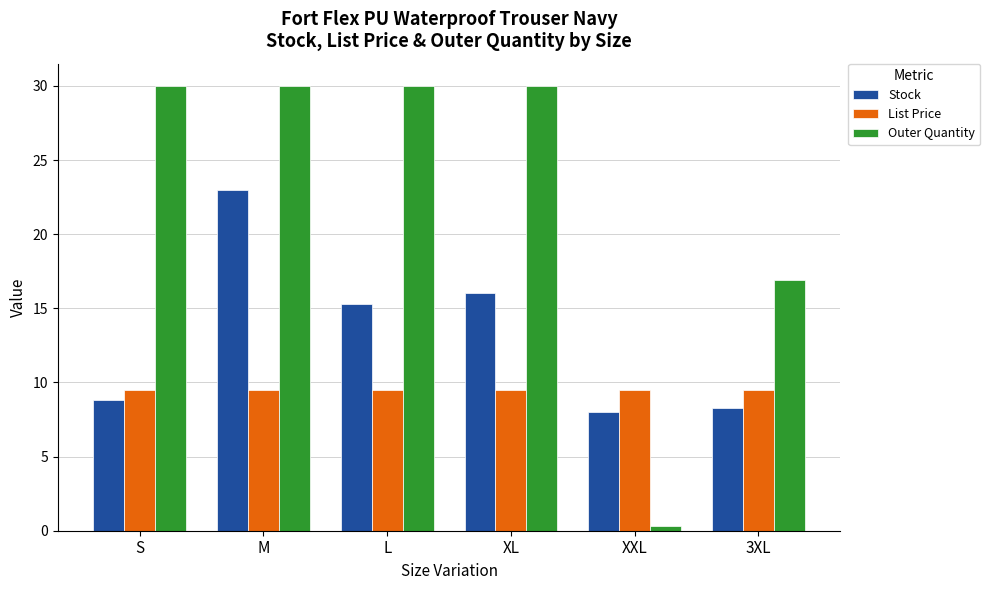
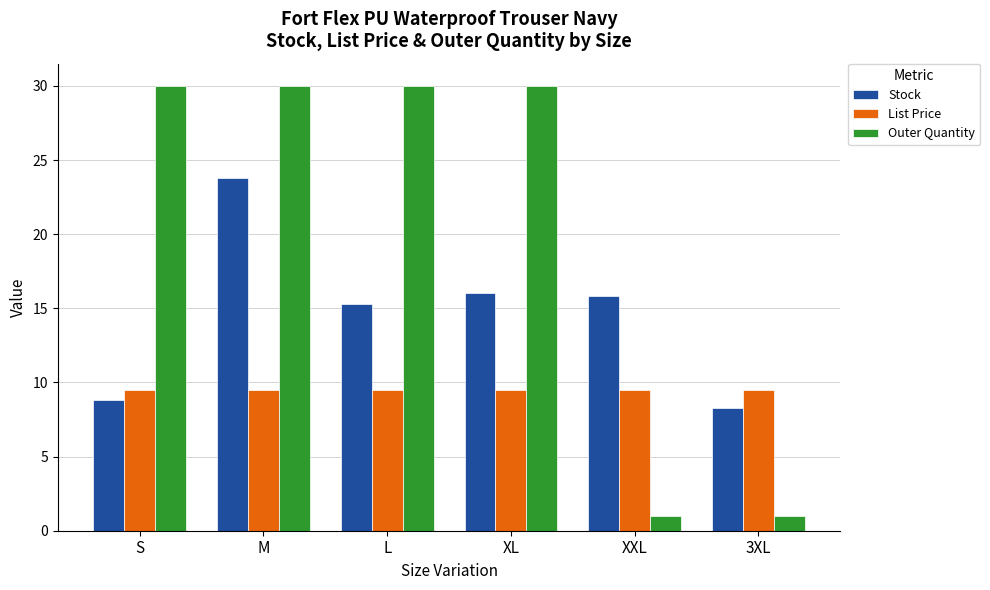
Stock, M: 23.0 -> 23.8
Stock, XXL: 8.0 -> 15.8
Outer Quantity, XXL: 0.3 -> 1.0
Outer Quantity, 3XL: 16.9 -> 1.0
